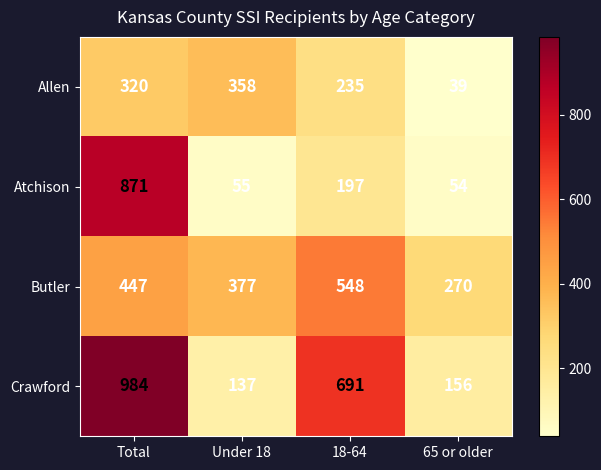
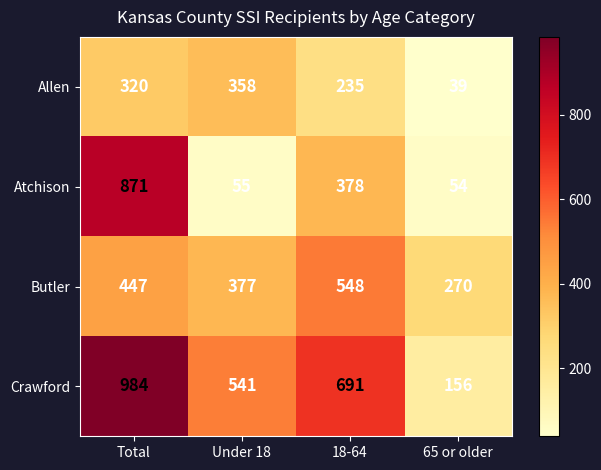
Atchison, 18-64: 197 -> 378
Crawford, Under 18: 137 -> 541
